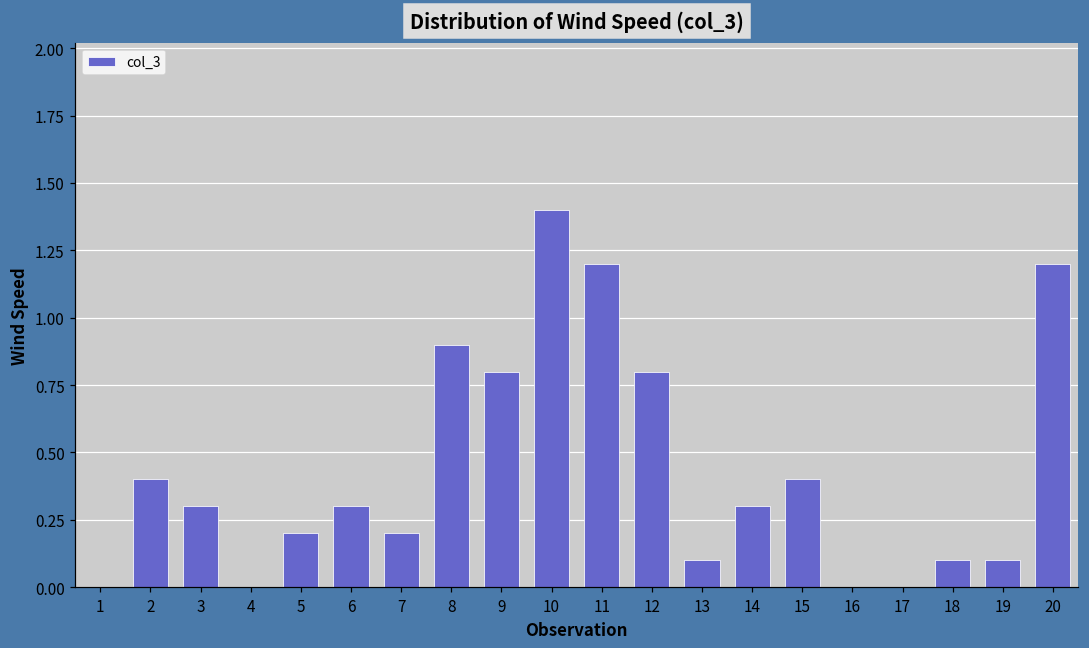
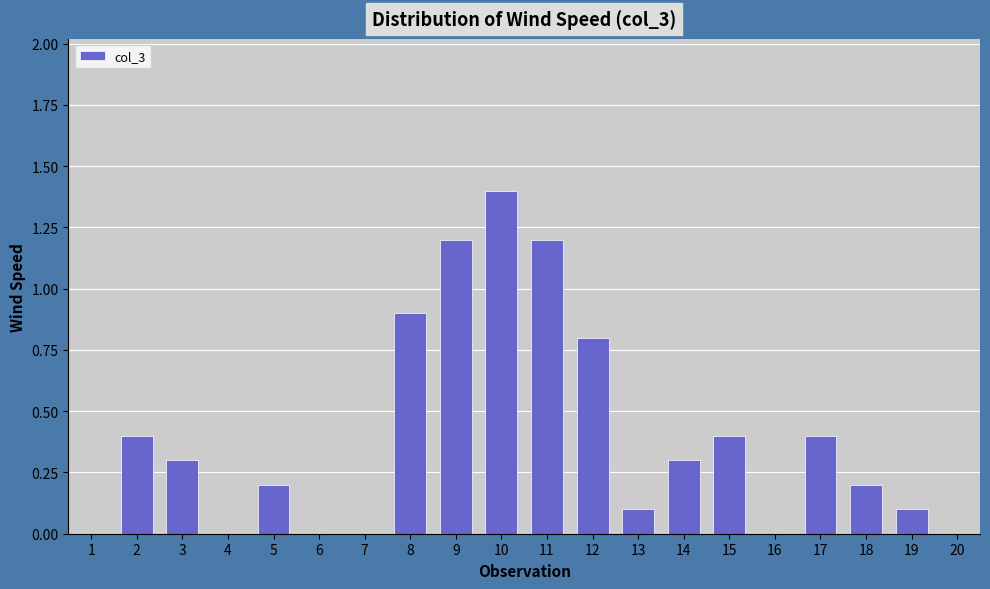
6: 0.3 -> 0.0
7: 0.2 -> 0.0
9: 0.8 -> 1.2
17: 0.0 -> 0.4
18: 0.1 -> 0.2
20: 1.2 -> 0.0
